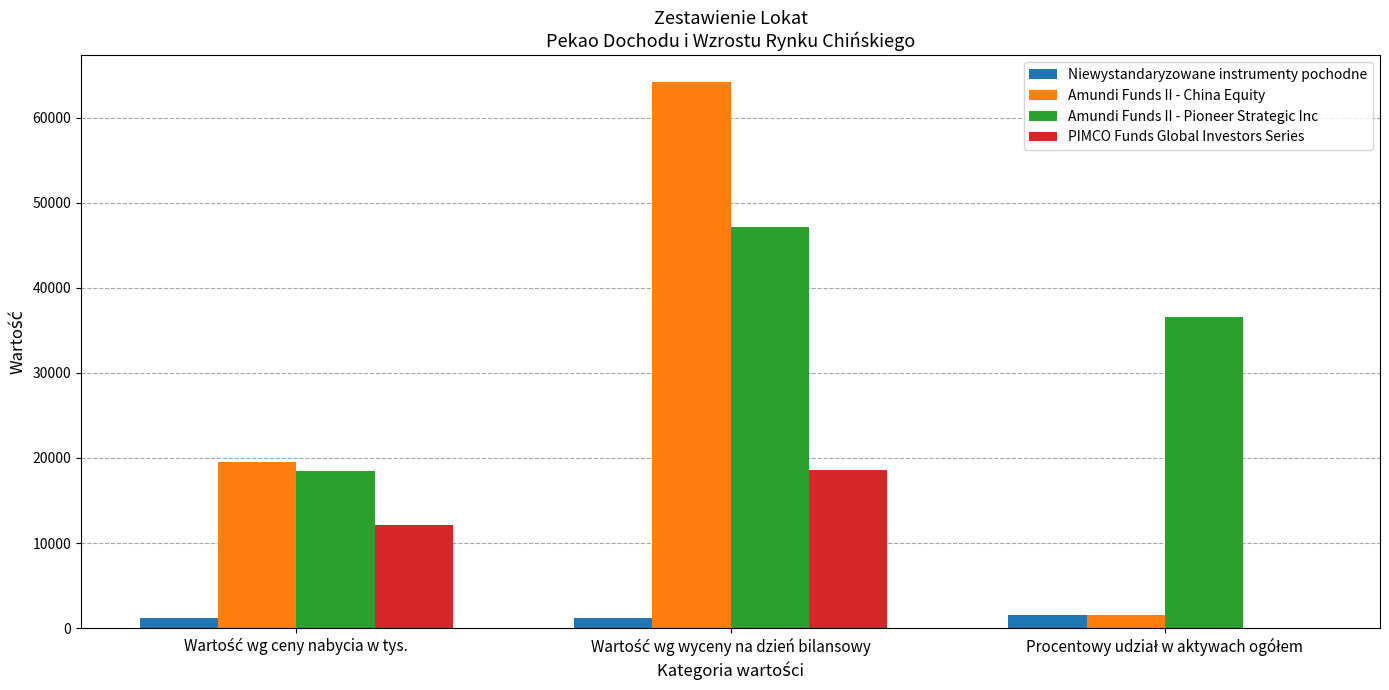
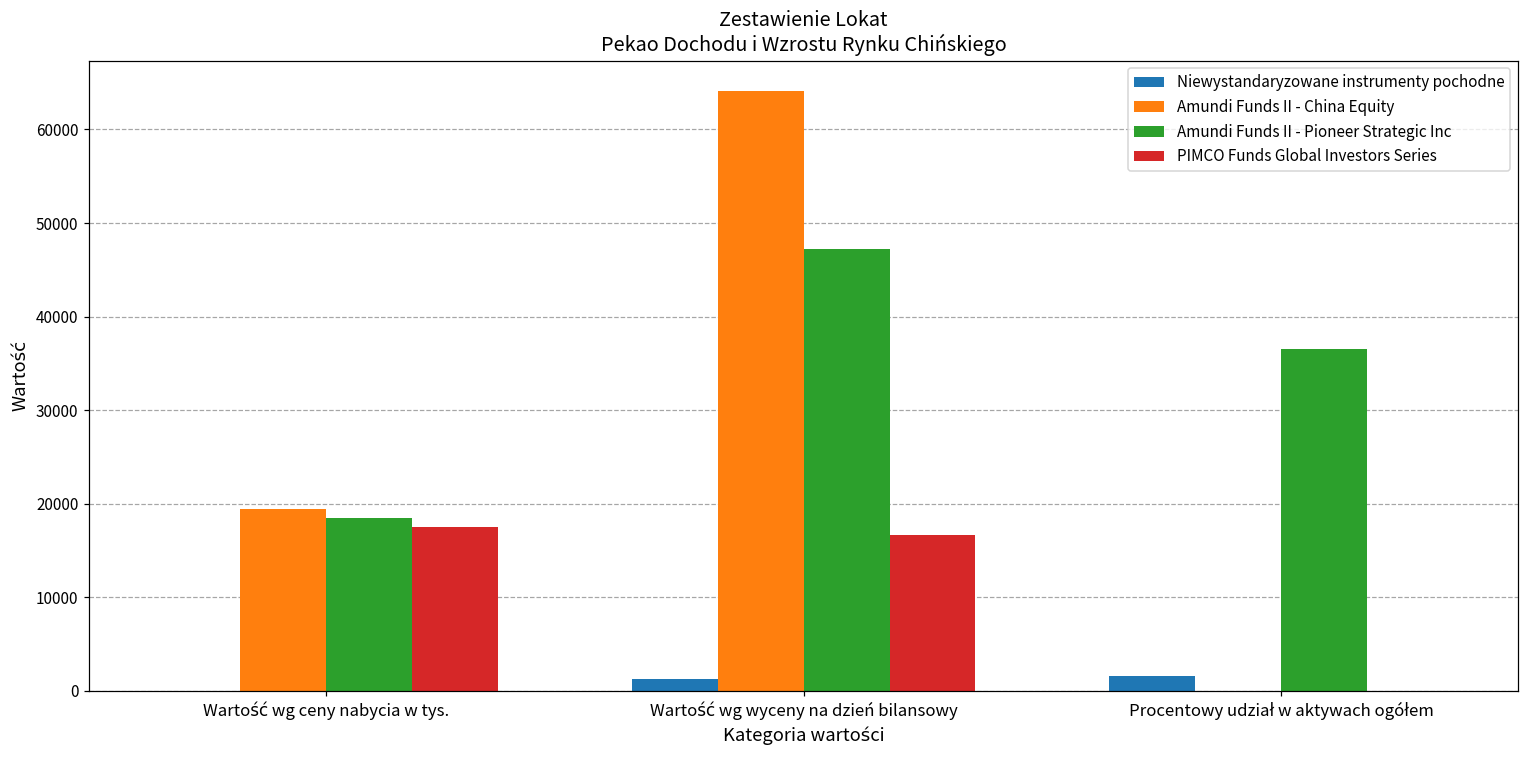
Niewystandaryzowane instrumenty pochodne, Wartość wg ceny nabycia w tys.: 1000 -> 0
PIMCO Funds Global Investors Series, Wartość wg ceny nabycia w tys.: 12000 -> 18000
PIMCO Funds Global Investors Series, Wartość wg wyceny na dzień bilansowy: 19000 -> 17000
Amundi Funds II - China Equity, Procentowy udział w aktywach ogółem: 2000 -> 0
